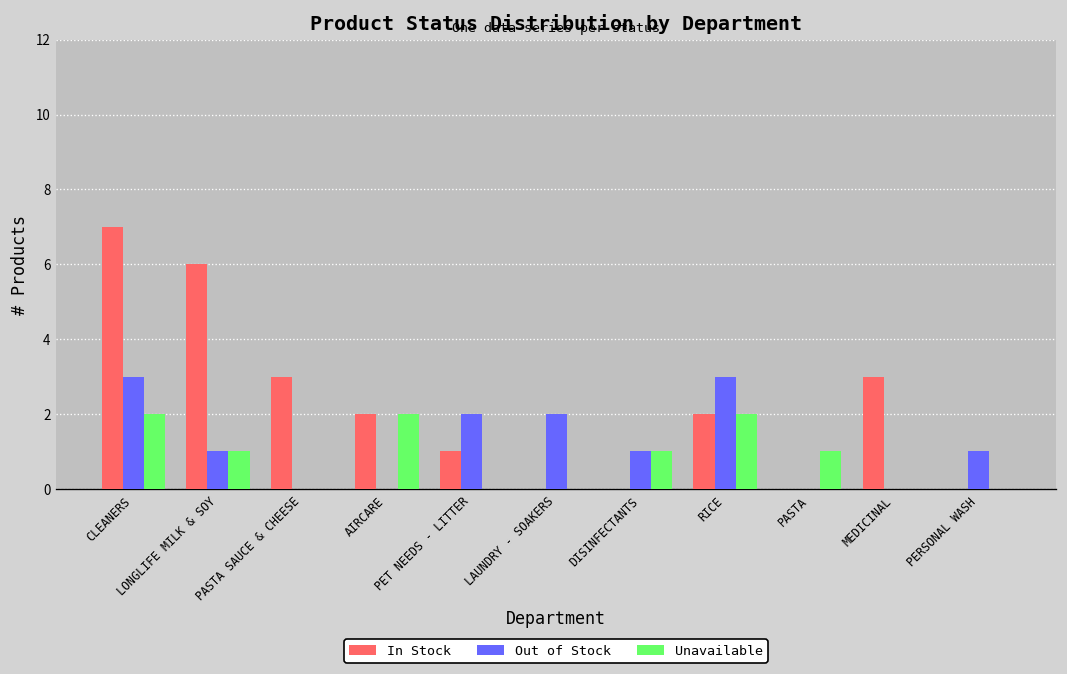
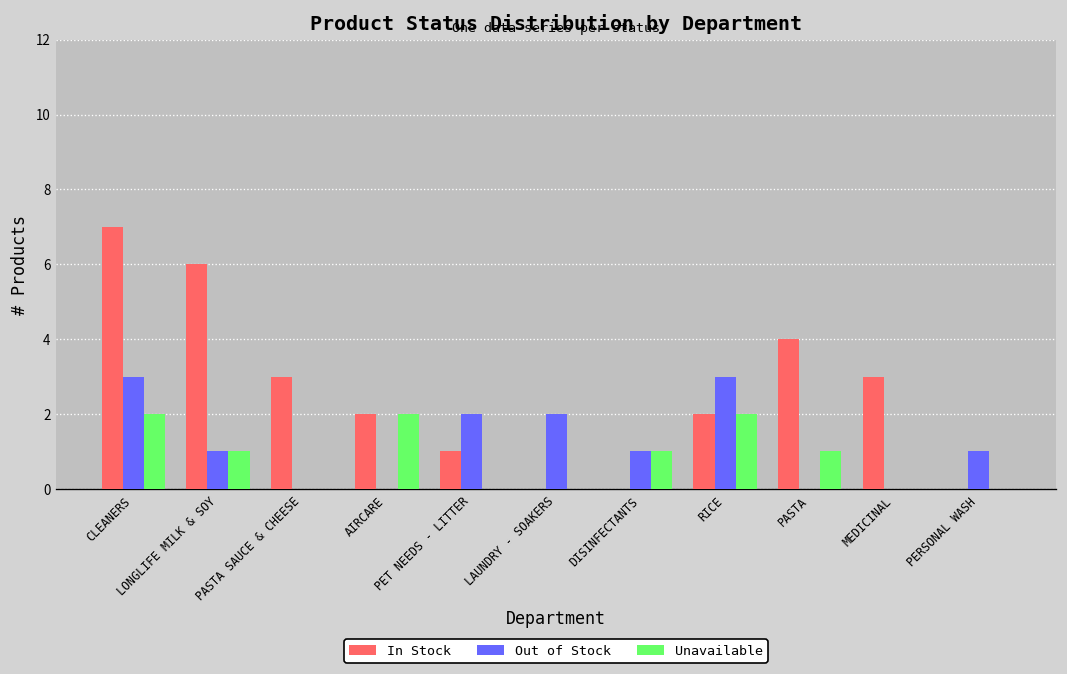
In Stock, PASTA: 0 -> 4
